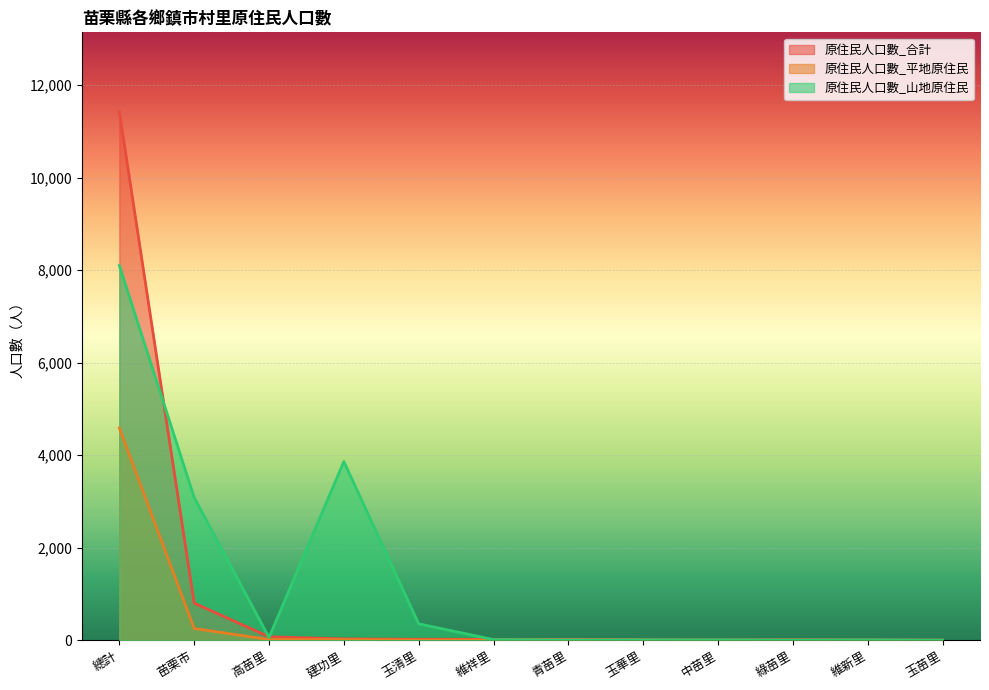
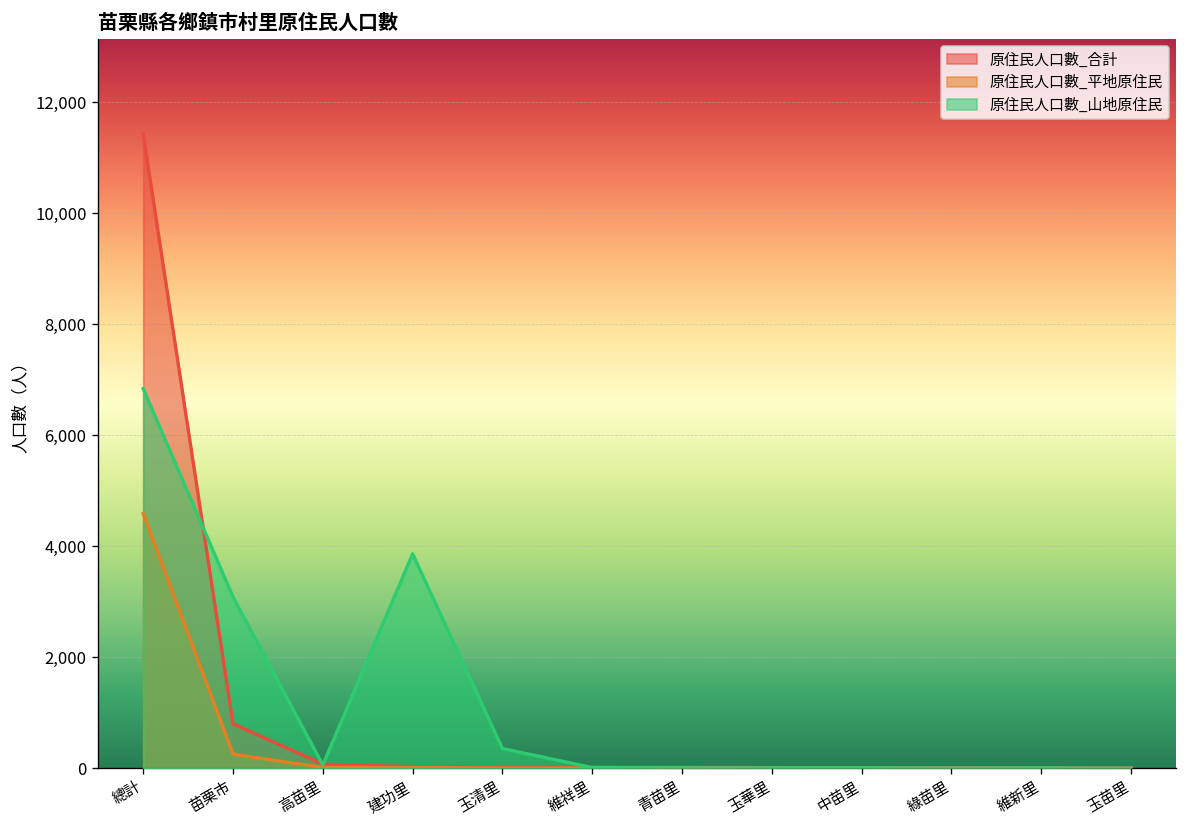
原住民人口數_山地原住民, 總計: 8,100 -> 6,800
